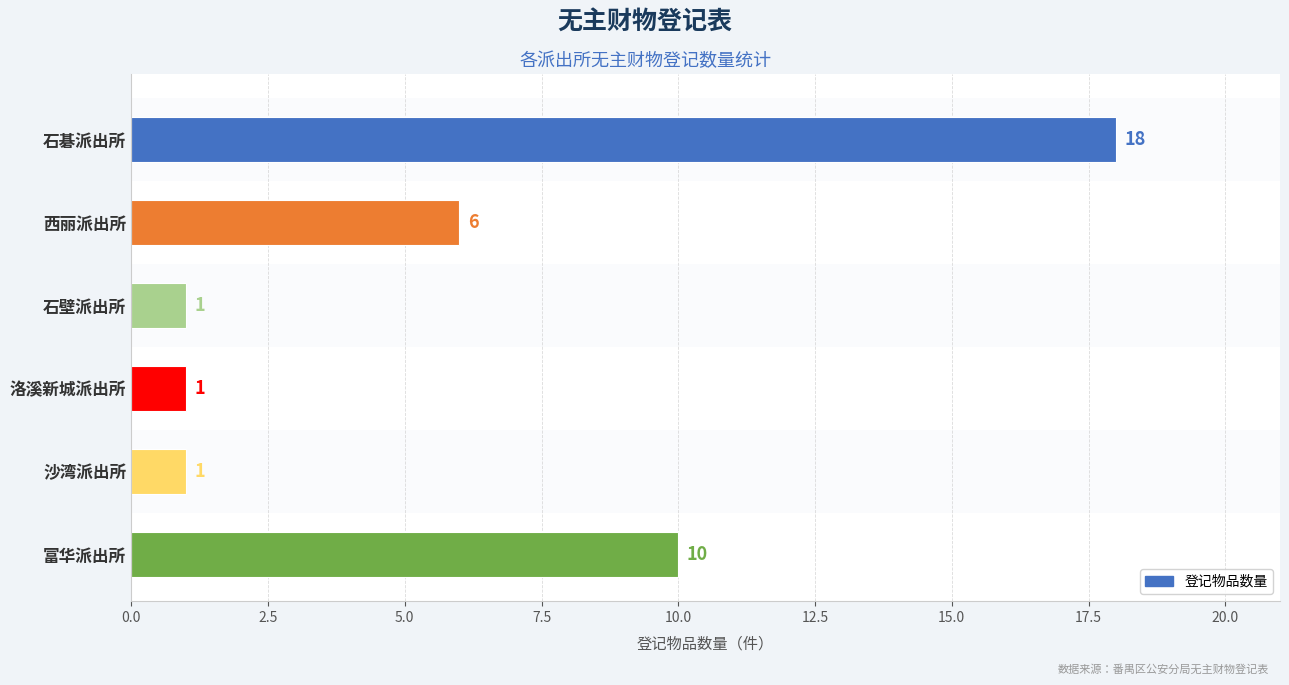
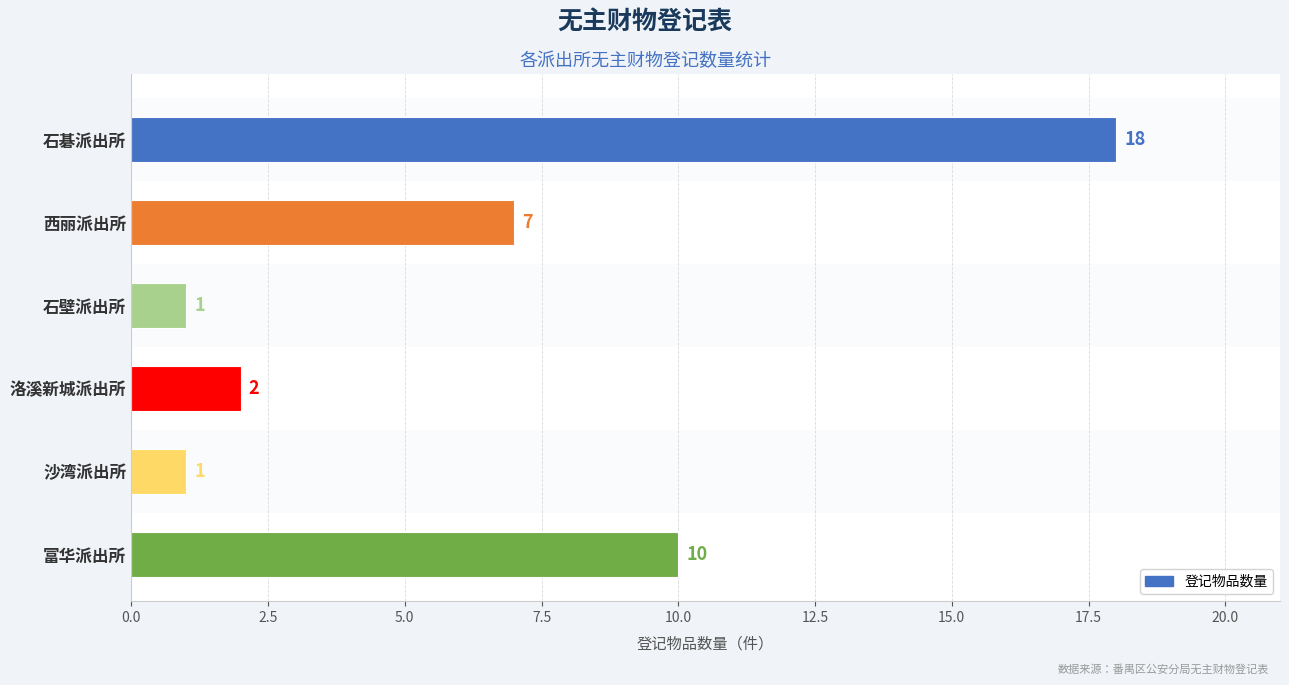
西丽派出所: 6 -> 7
洛溪新城派出所: 1 -> 2
